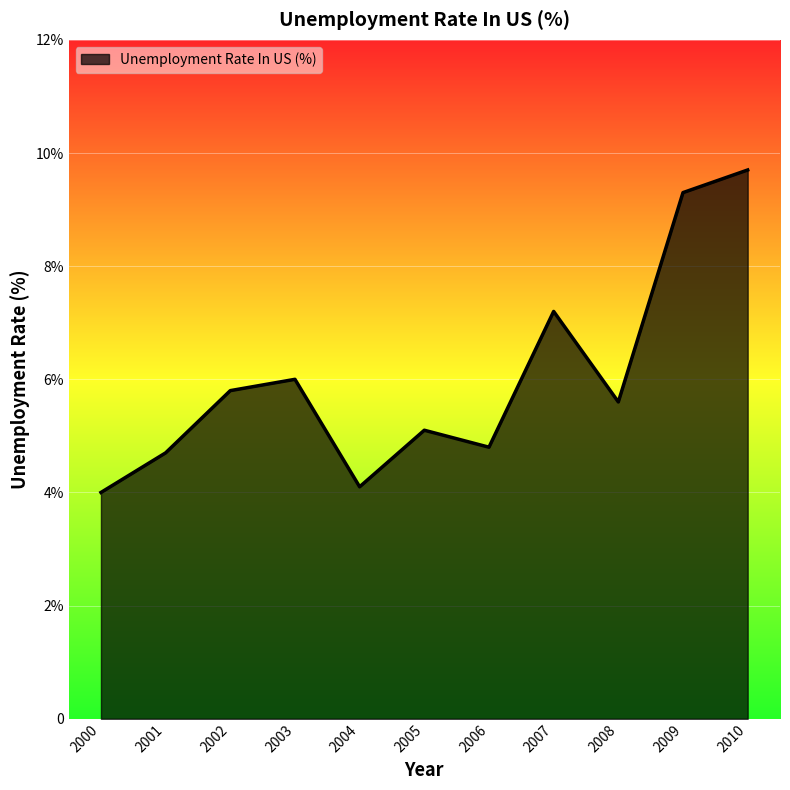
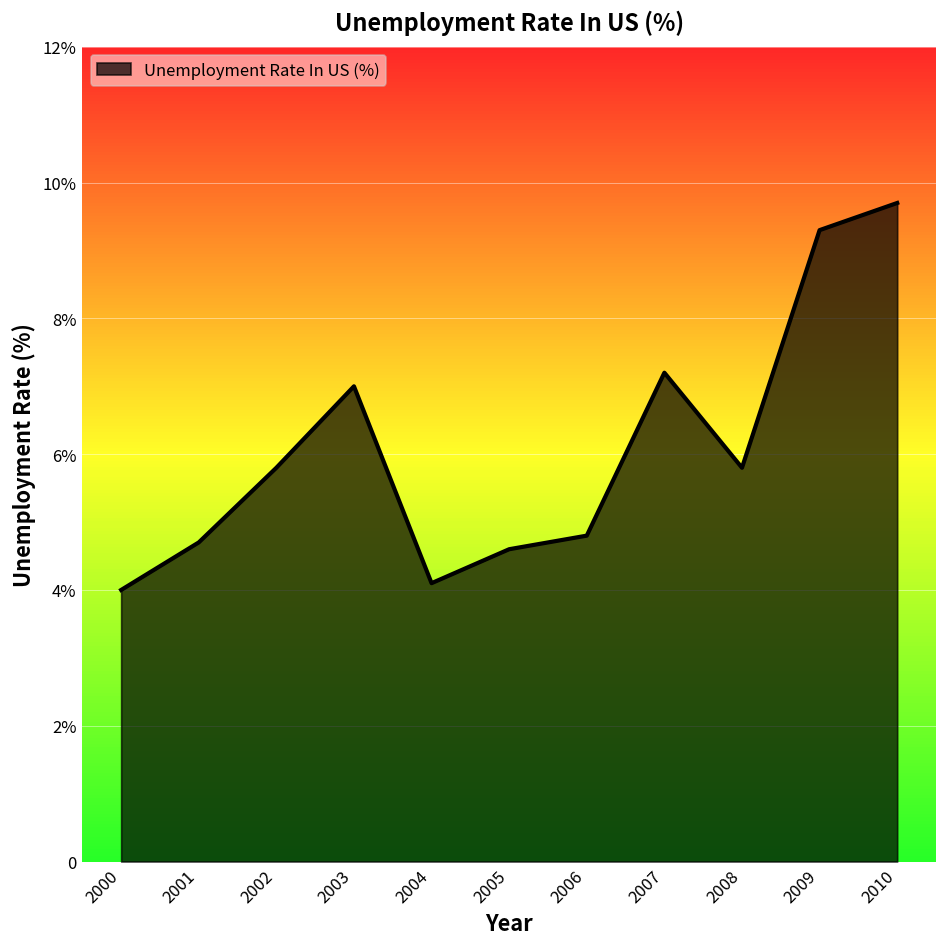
2003: 6% -> 7%
2005: 5.1% -> 4.6%
2008: 5.6% -> 5.8%
